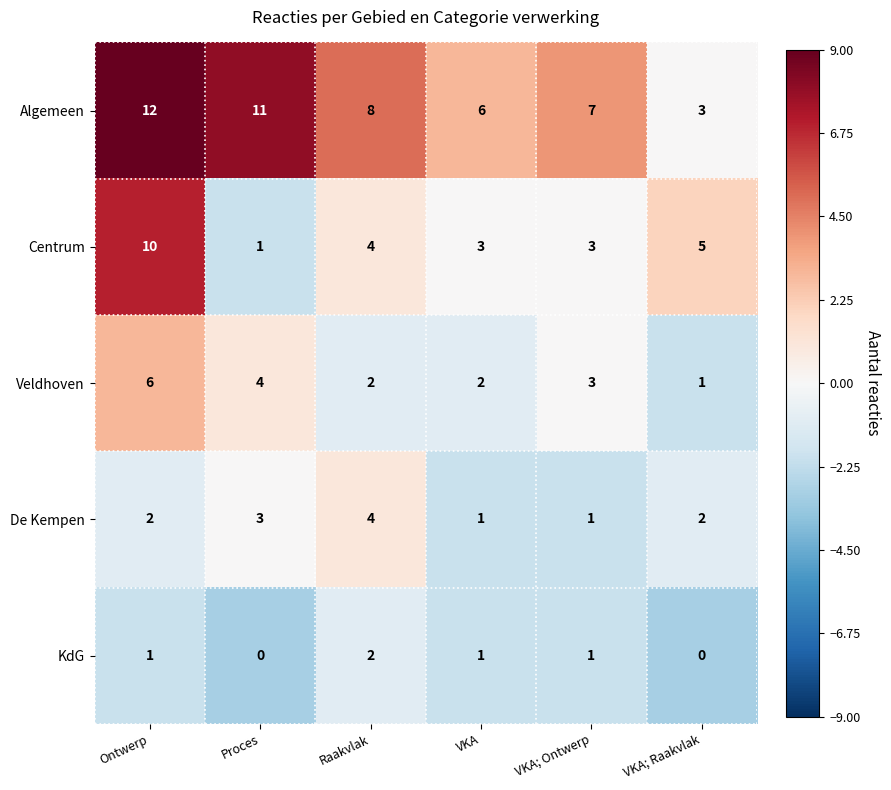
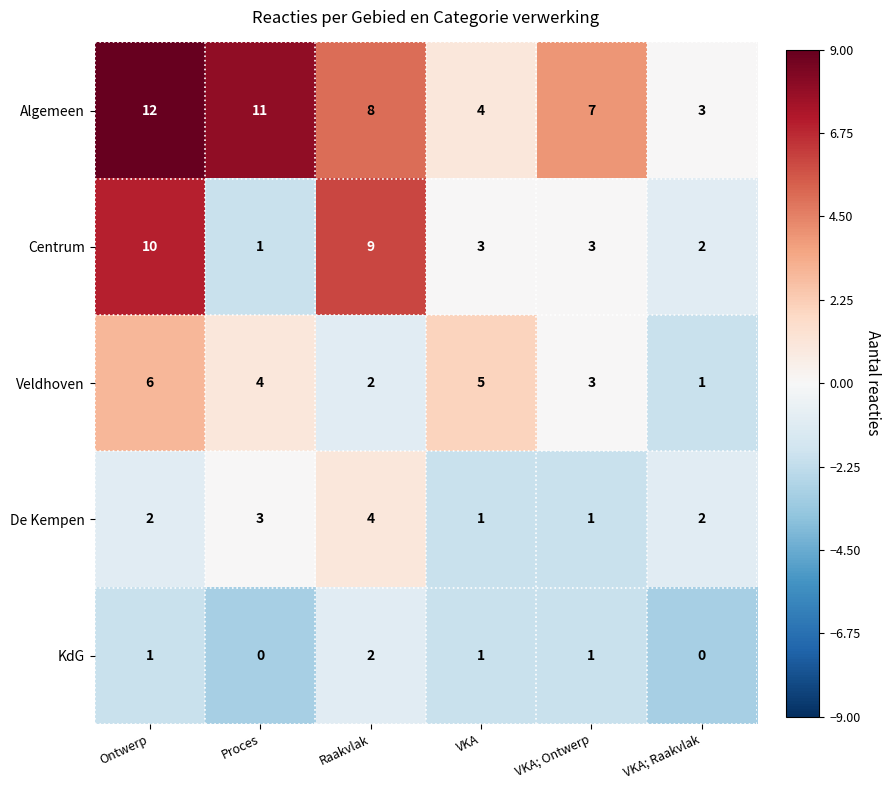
Algemeen, VKA: 6 -> 4
Centrum, Raakvlak: 4 -> 9
Centrum, VKA; Raakvlak: 5 -> 2
Veldhoven, VKA: 2 -> 5
